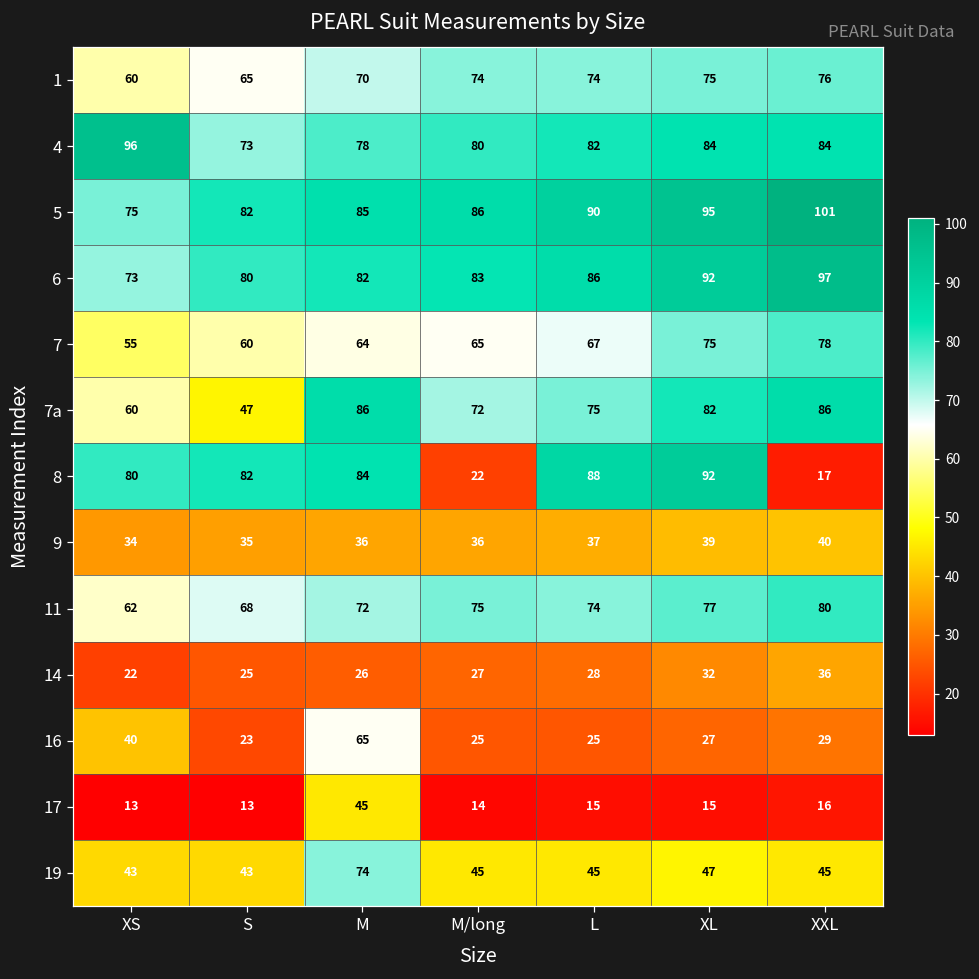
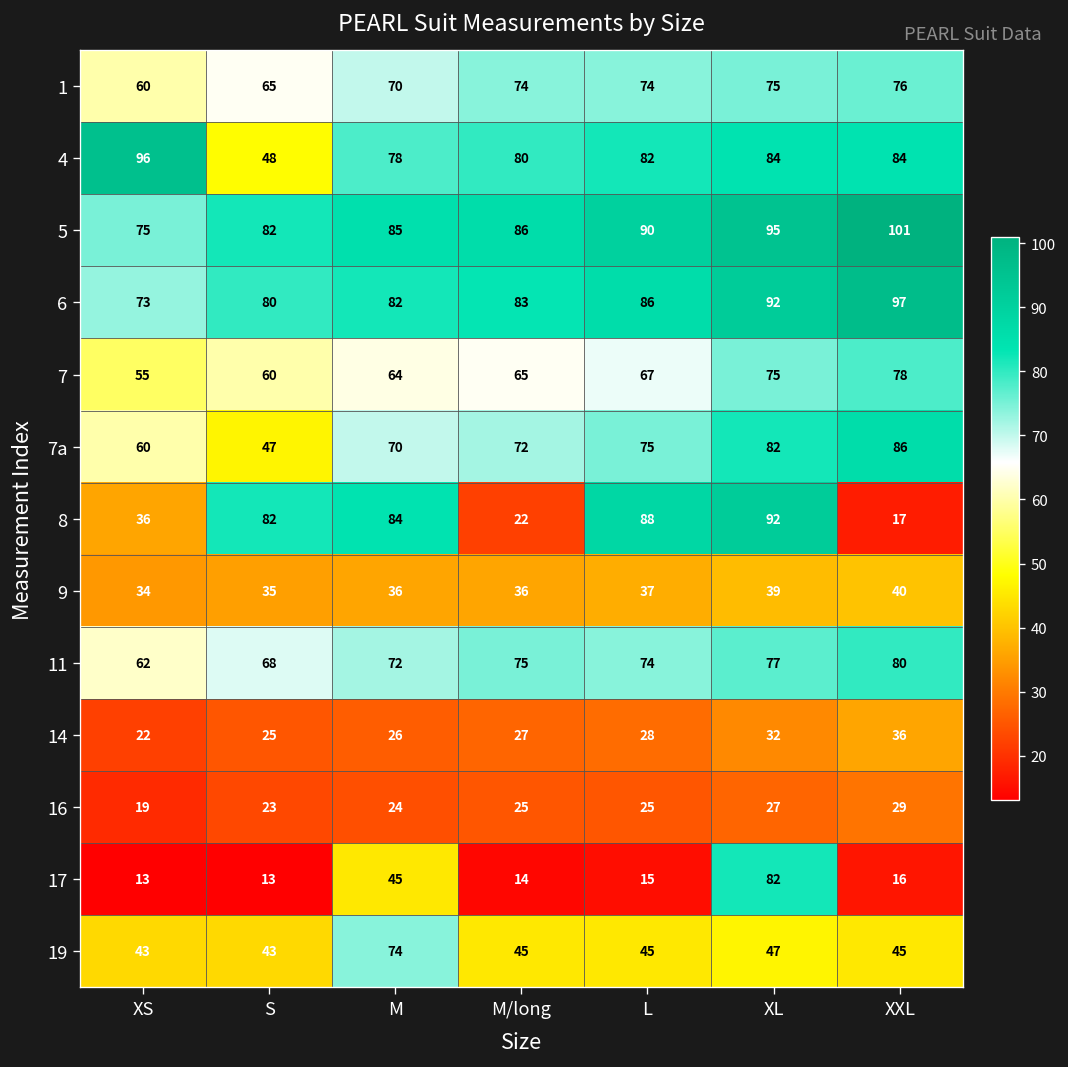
4, S: 73 -> 48
7a, M: 86 -> 70
8, XS: 80 -> 36
16, XS: 40 -> 19
16, M: 65 -> 24
17, XL: 15 -> 82
